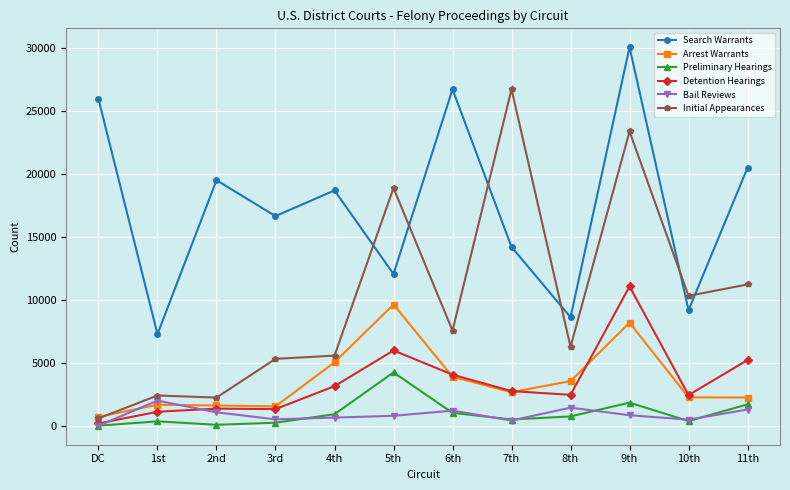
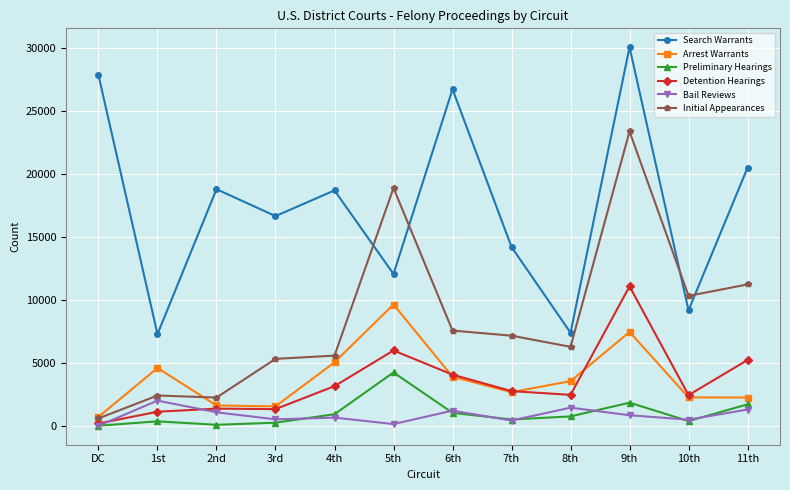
Search Warrants, DC: 25900 -> 27800
Arrest Warrants, 1st: 1700 -> 4600
Search Warrants, 2nd: 19500 -> 18800
Bail Reviews, 5th: 800 -> 100
Initial Appearances, 7th: 26700 -> 7200
Search Warrants, 8th: 8600 -> 7400
Arrest Warrants, 9th: 8200 -> 7400
